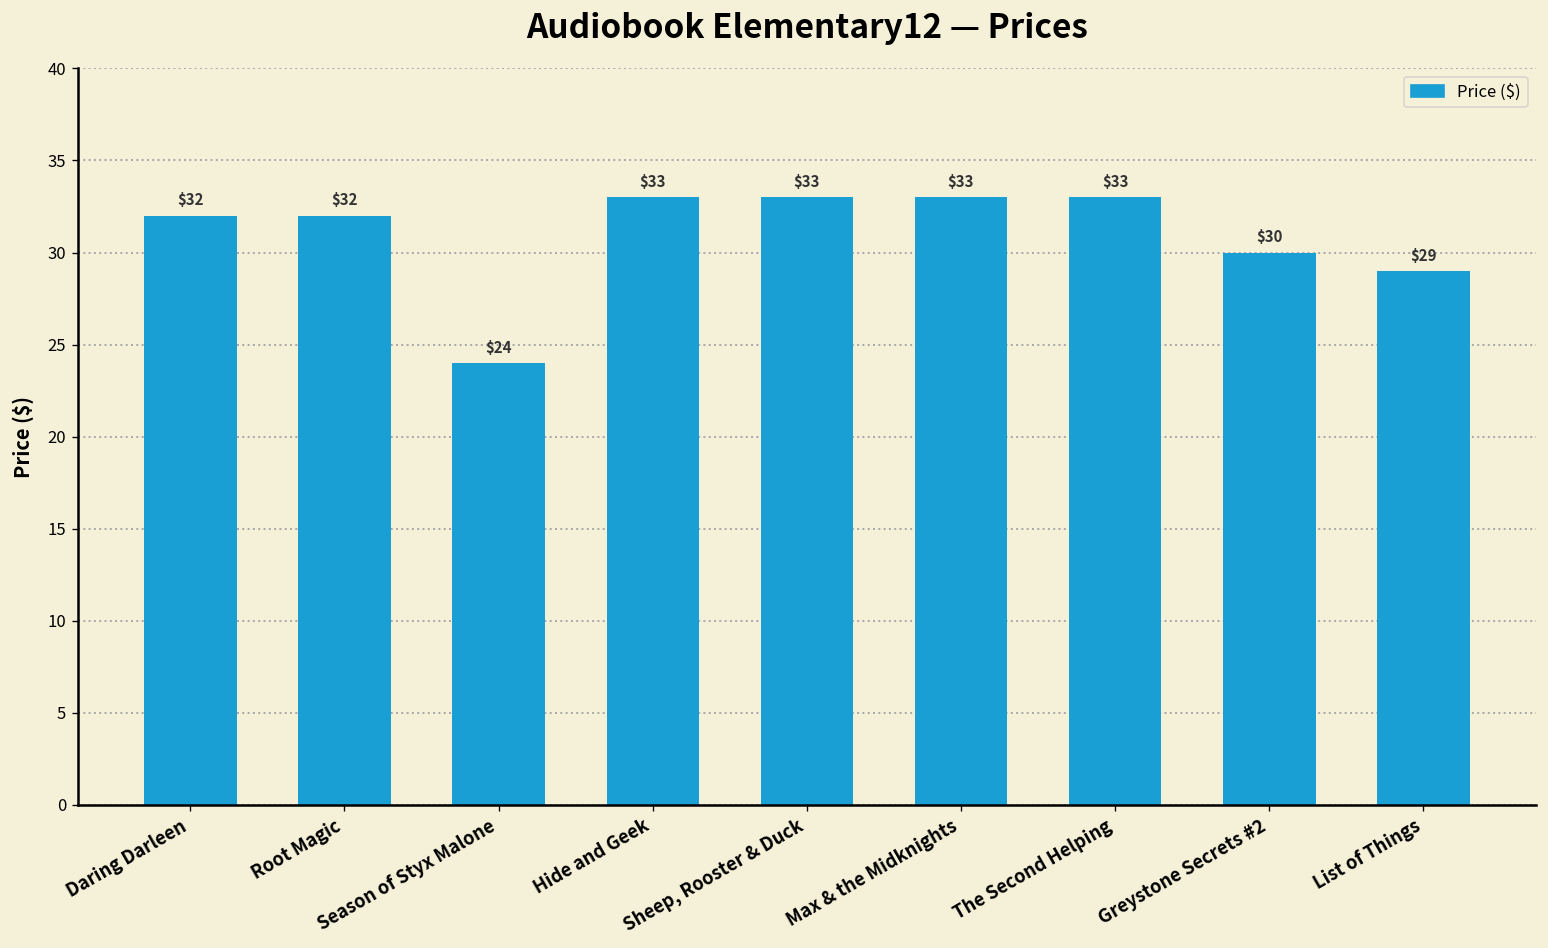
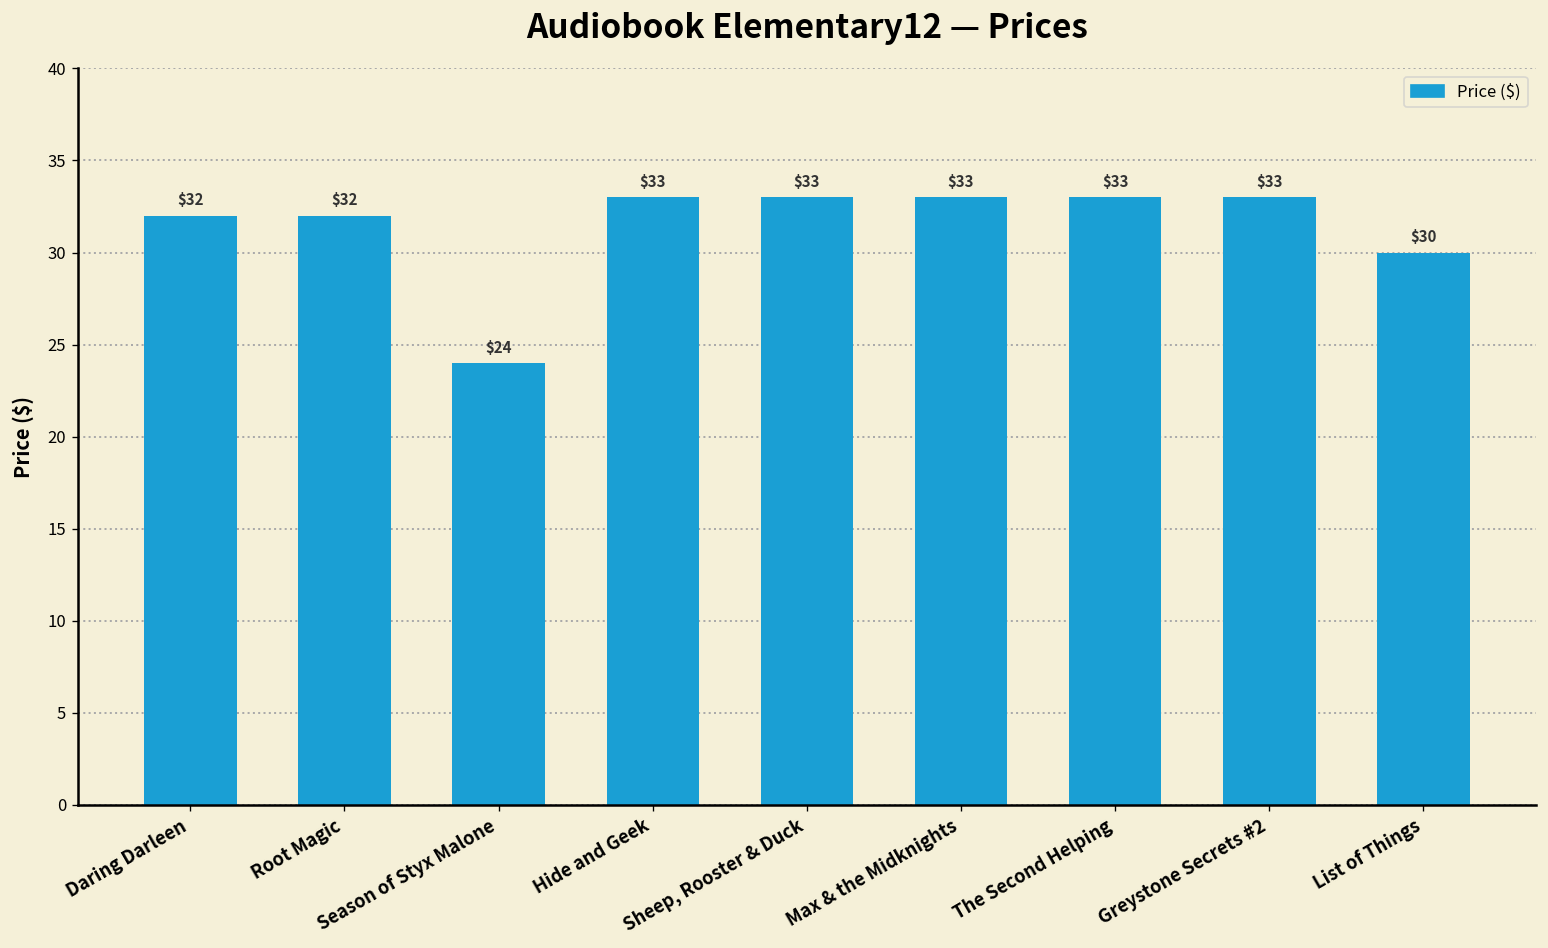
Greystone Secrets #2: $30 -> $33
List of Things: $29 -> $30
